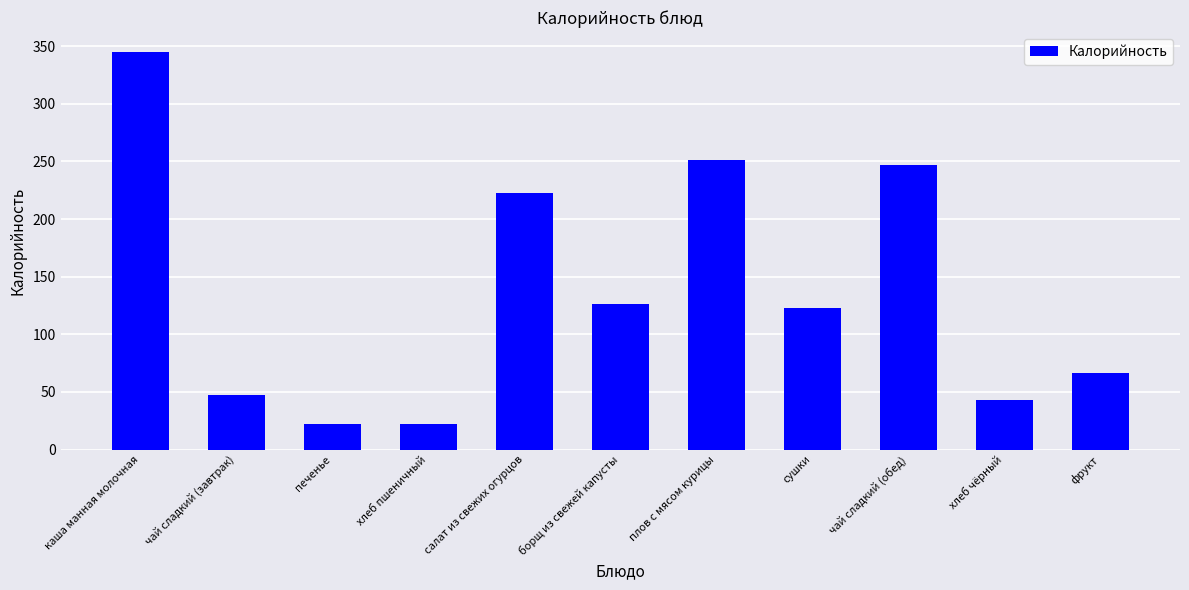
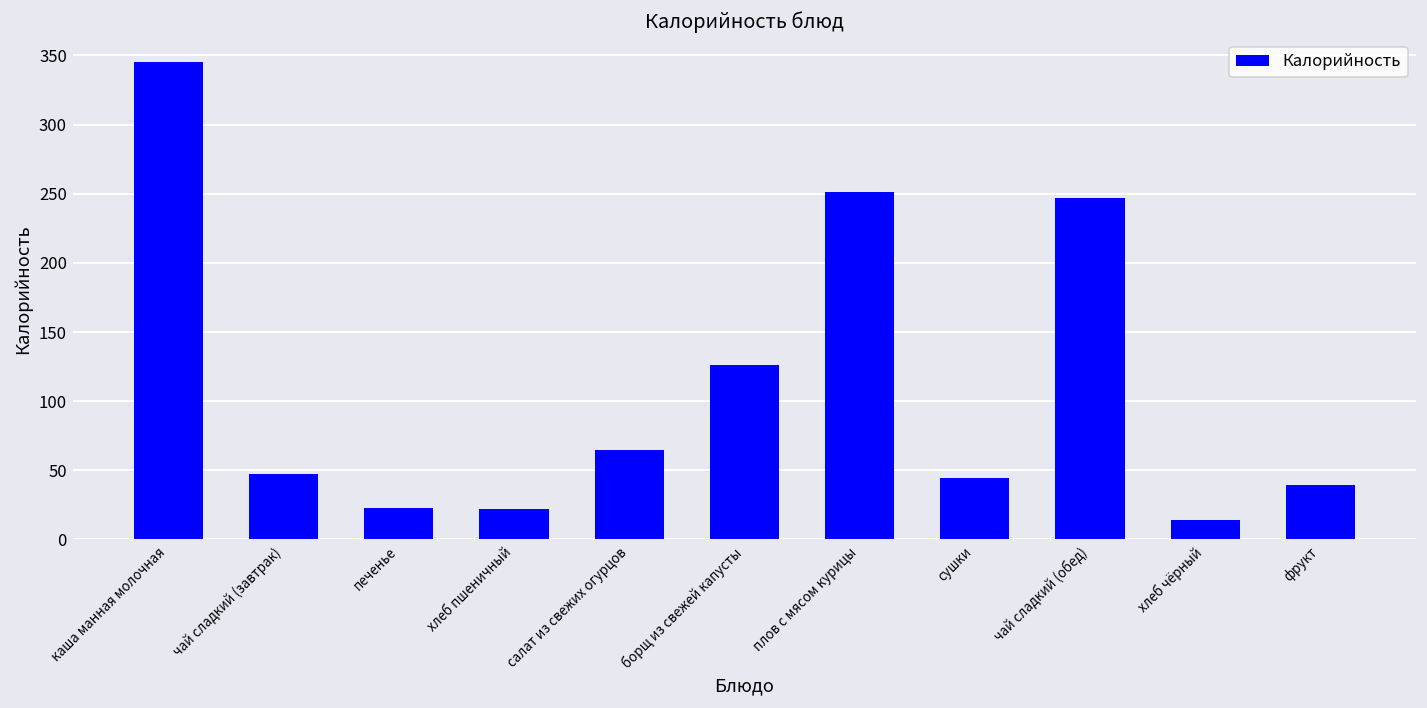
салат из свежих огурцов: 223 -> 65
сушки: 123 -> 45
хлеб чёрный: 43 -> 14
фрукт: 66 -> 39
